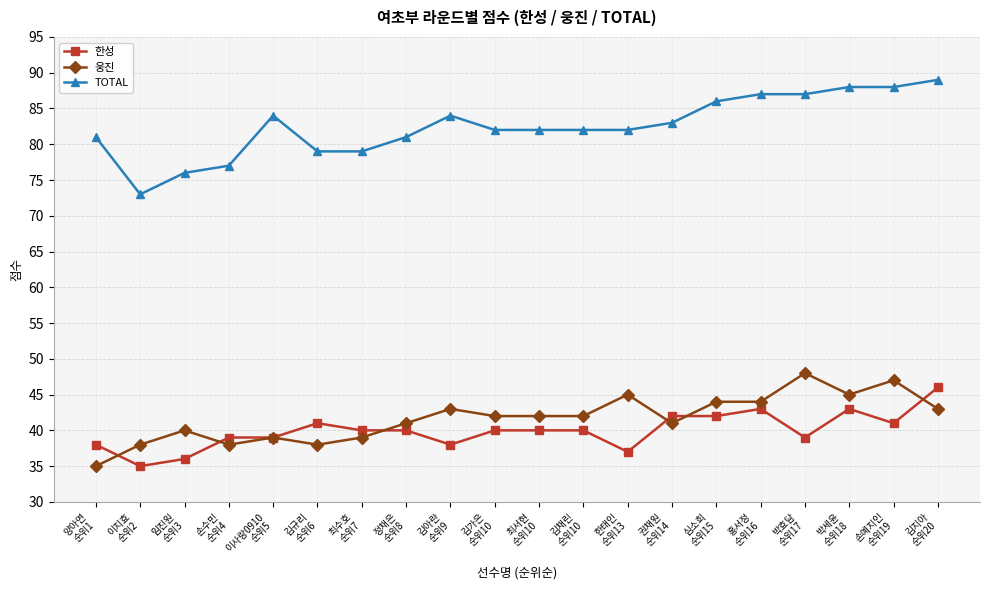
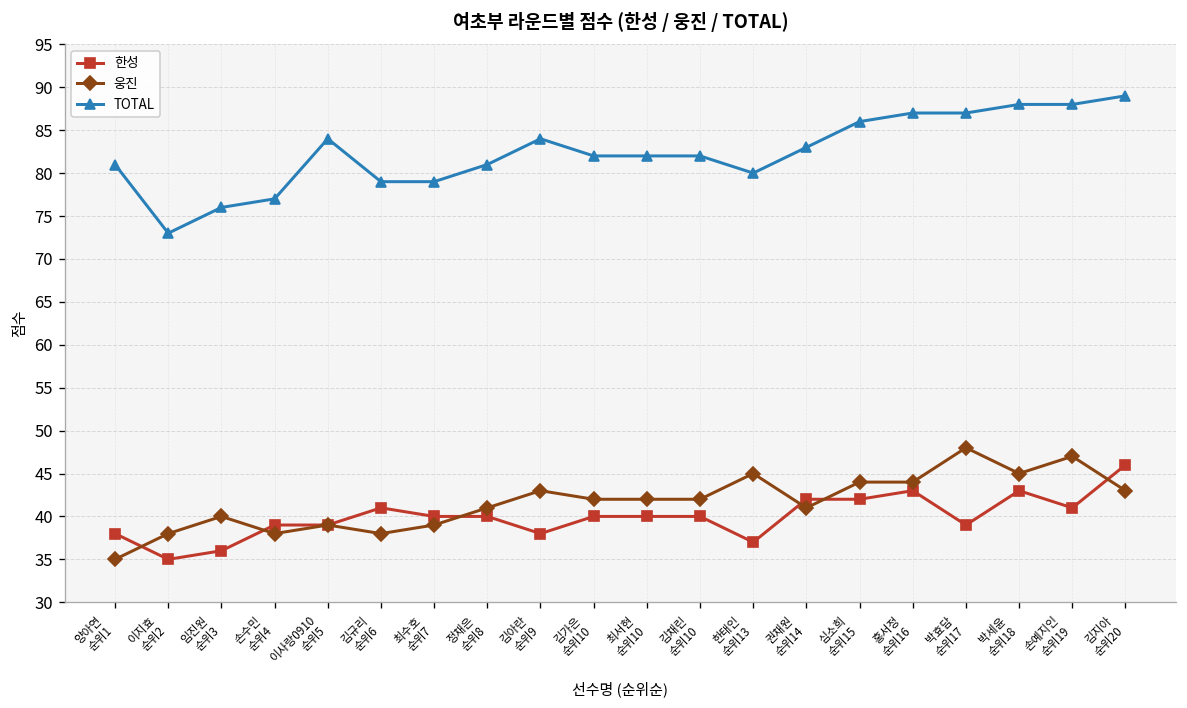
TOTAL, 한태인 순위13: 82 -> 80
